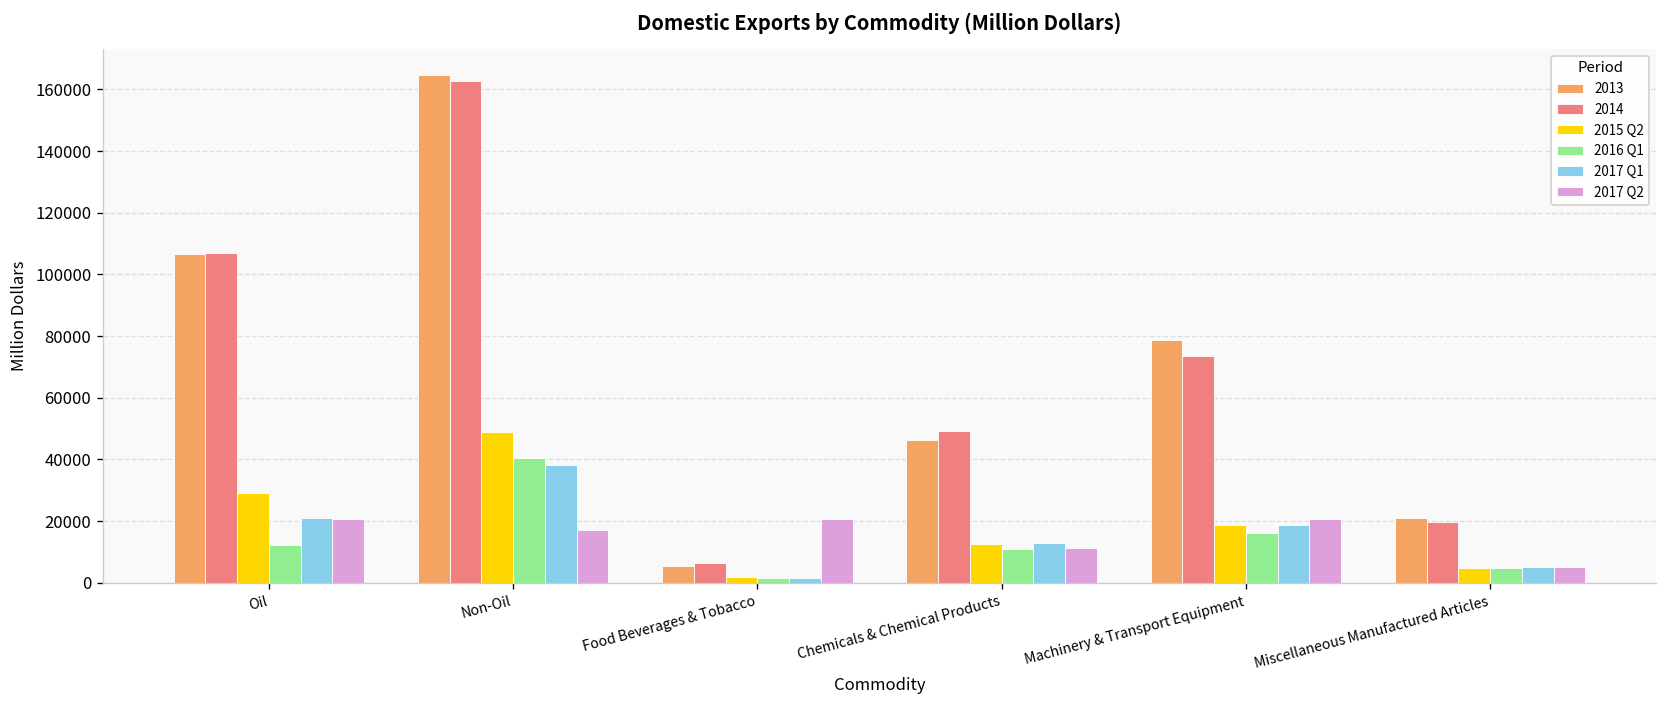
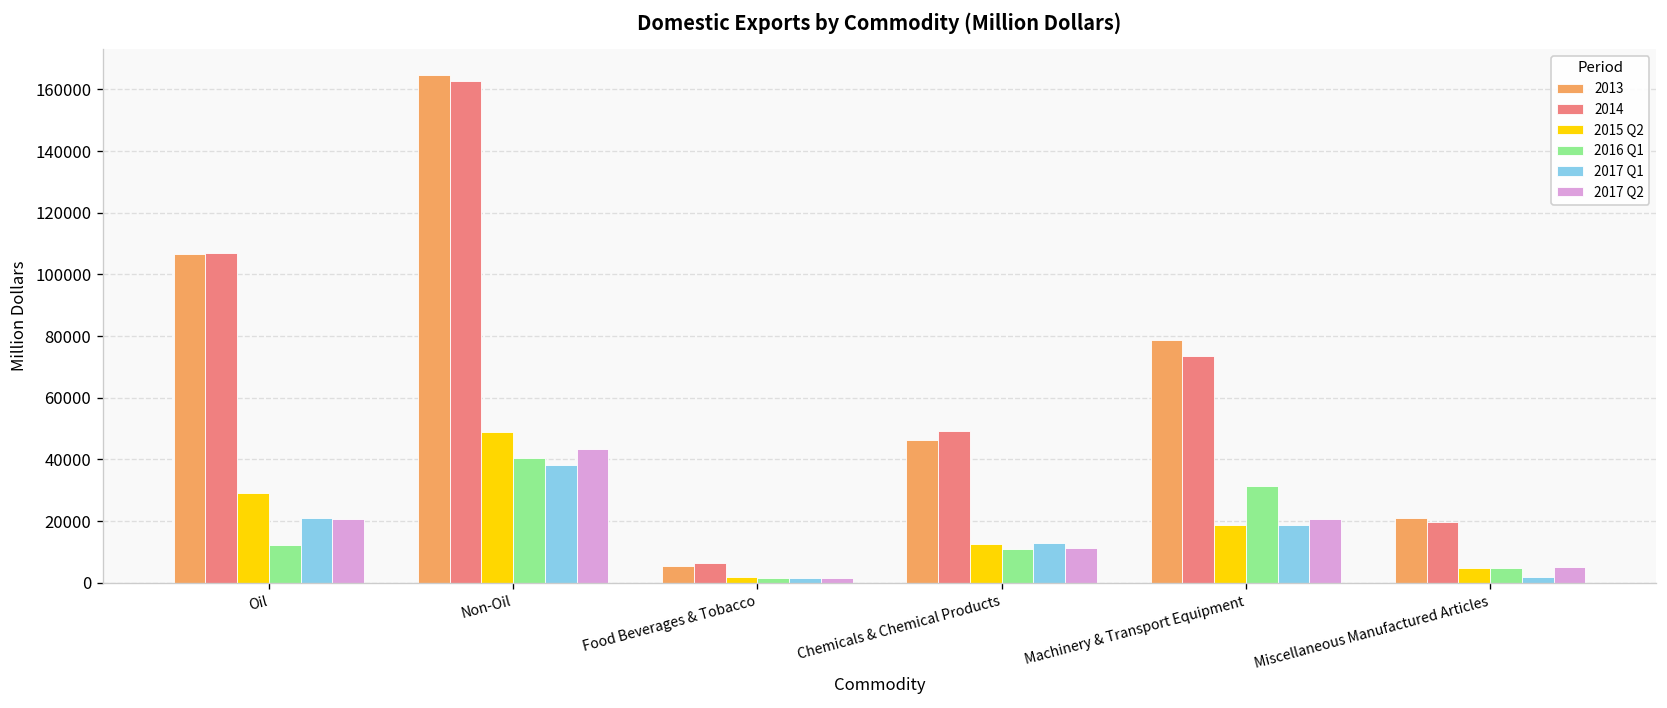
2017 Q2, Non-Oil: 17000 -> 43000
2017 Q2, Food Beverages & Tobacco: 21000 -> 2000
2016 Q1, Machinery & Transport Equipment: 16000 -> 31000
2017 Q1, Miscellaneous Manufactured Articles: 5000 -> 2000
